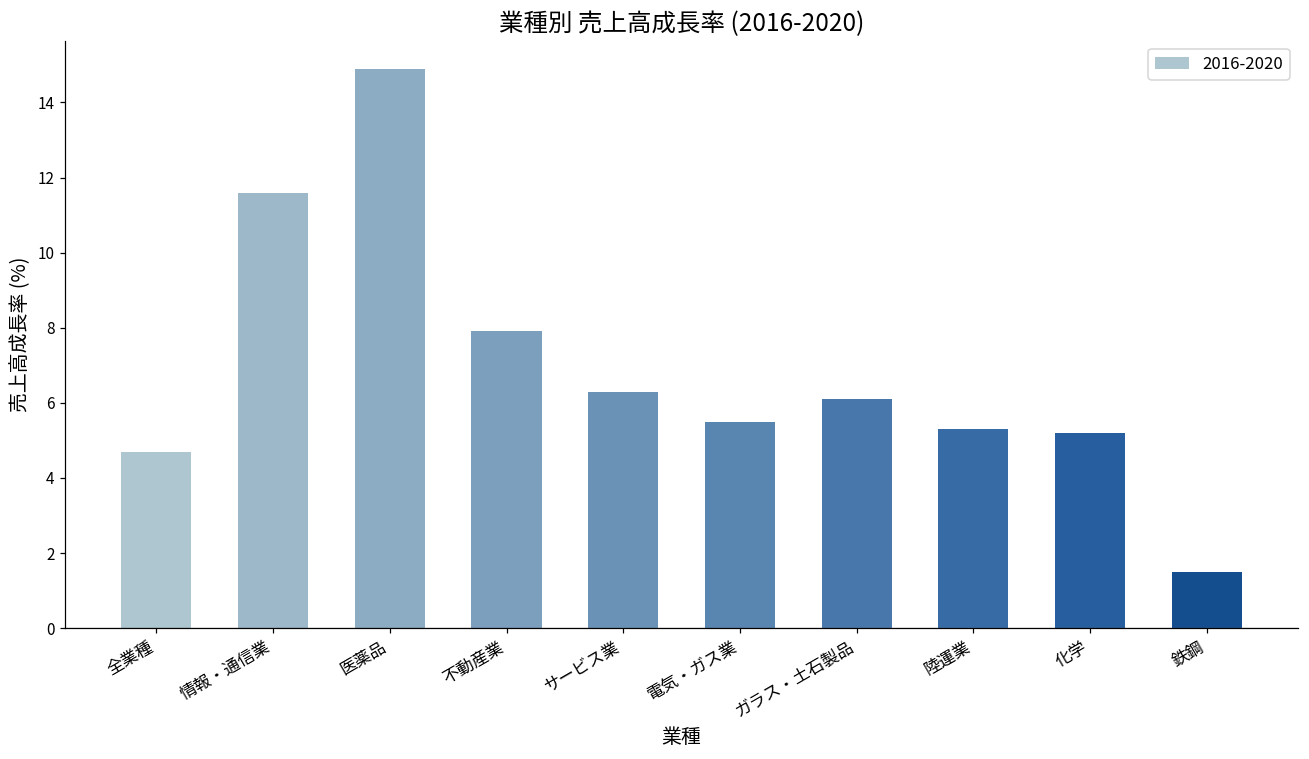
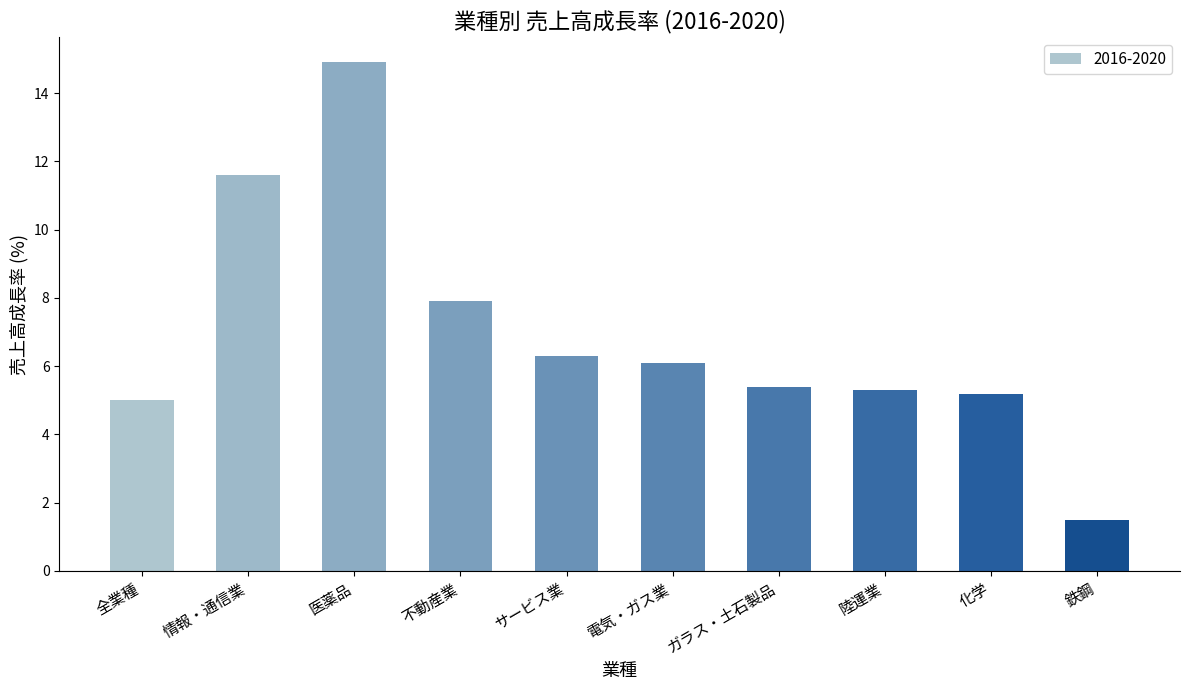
全業種: 4.7 -> 5.0
電気・ガス業: 5.5 -> 6.1
ガラス・土石製品: 6.1 -> 5.4
